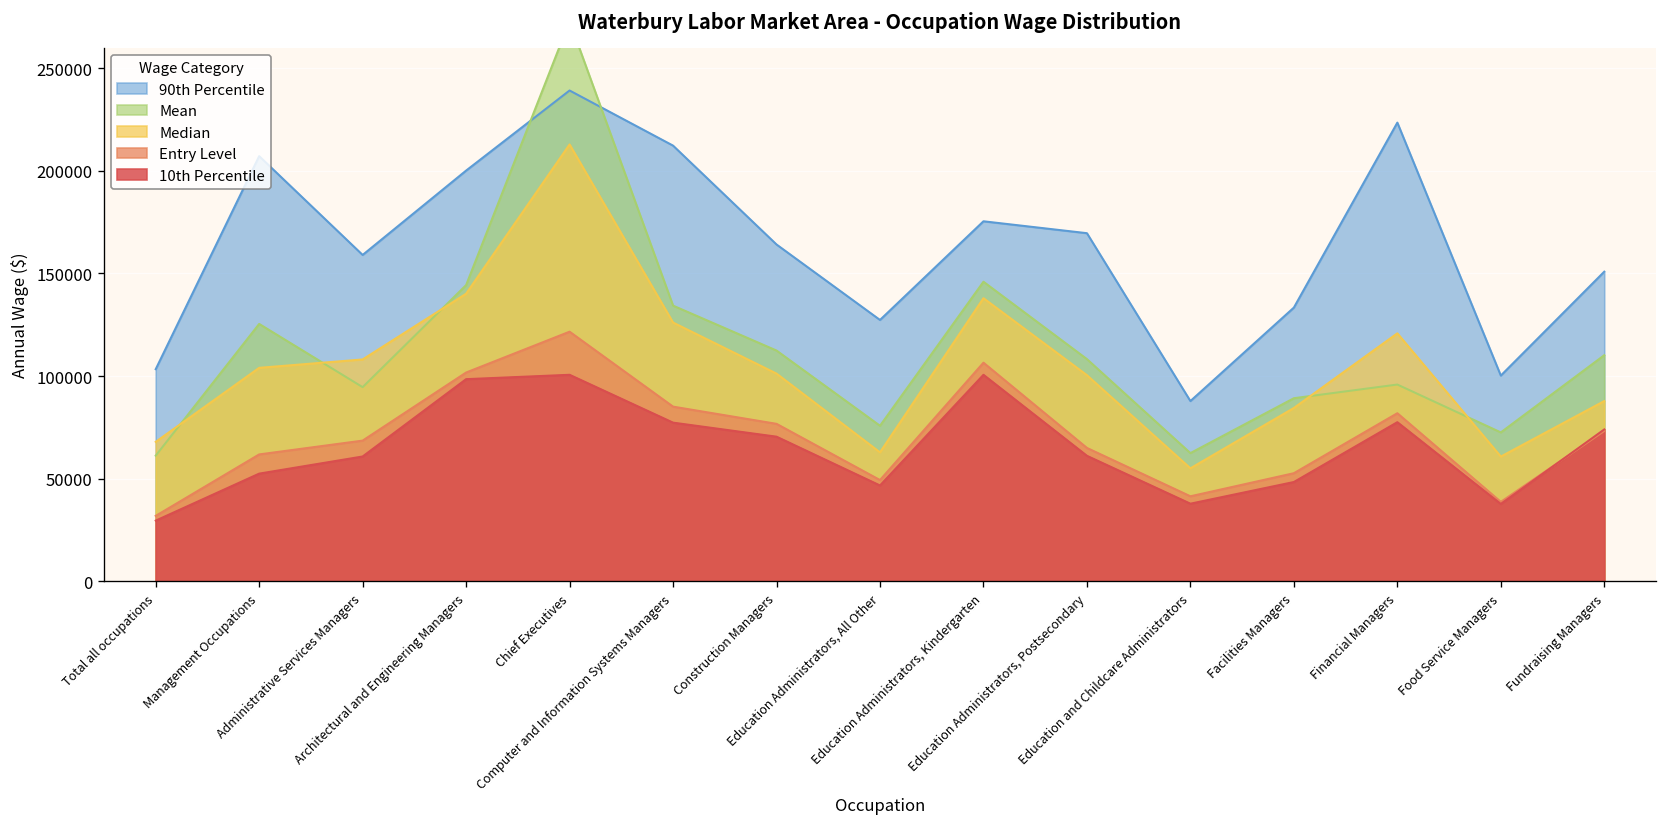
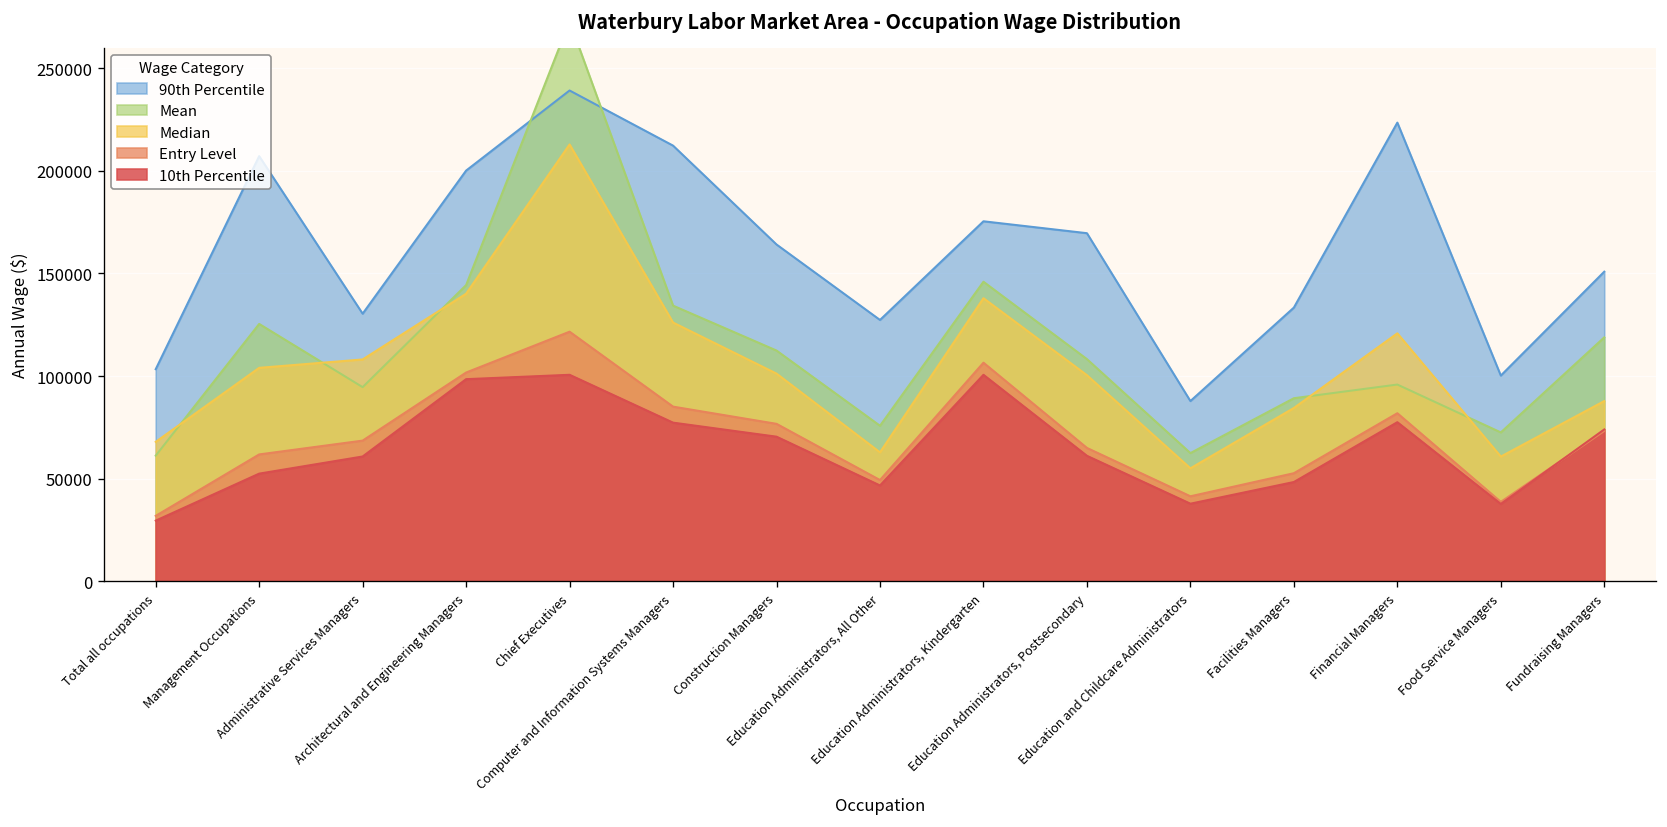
90th Percentile, Administrative Services Managers: 159000 -> 130000
Mean, Fundraising Managers: 110000 -> 119000
